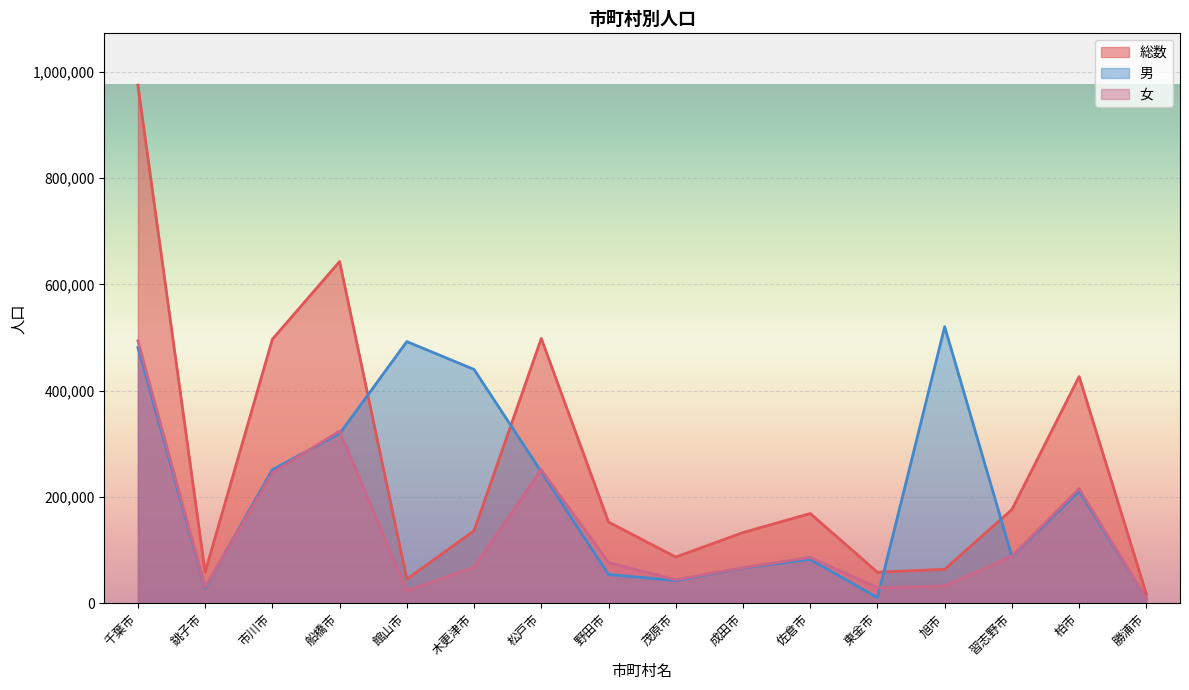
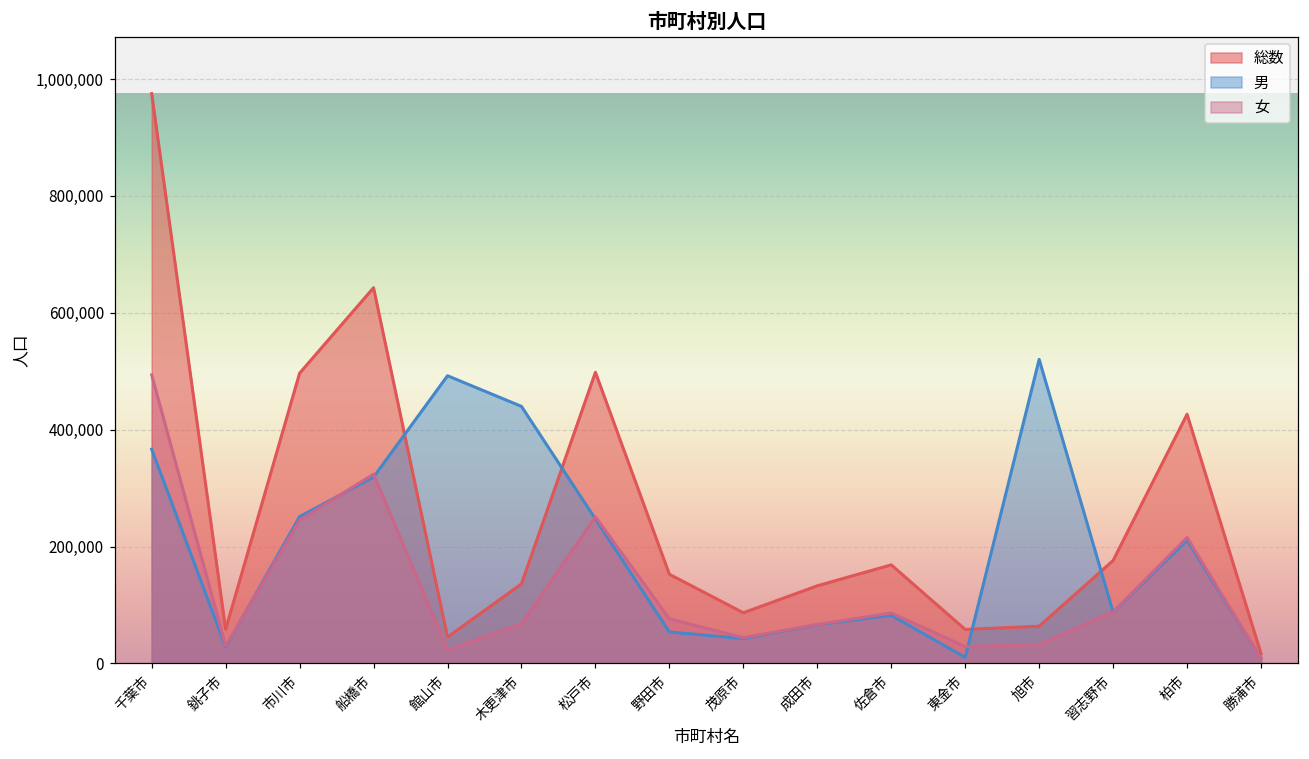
男, 千葉市: 480,000 -> 370,000
